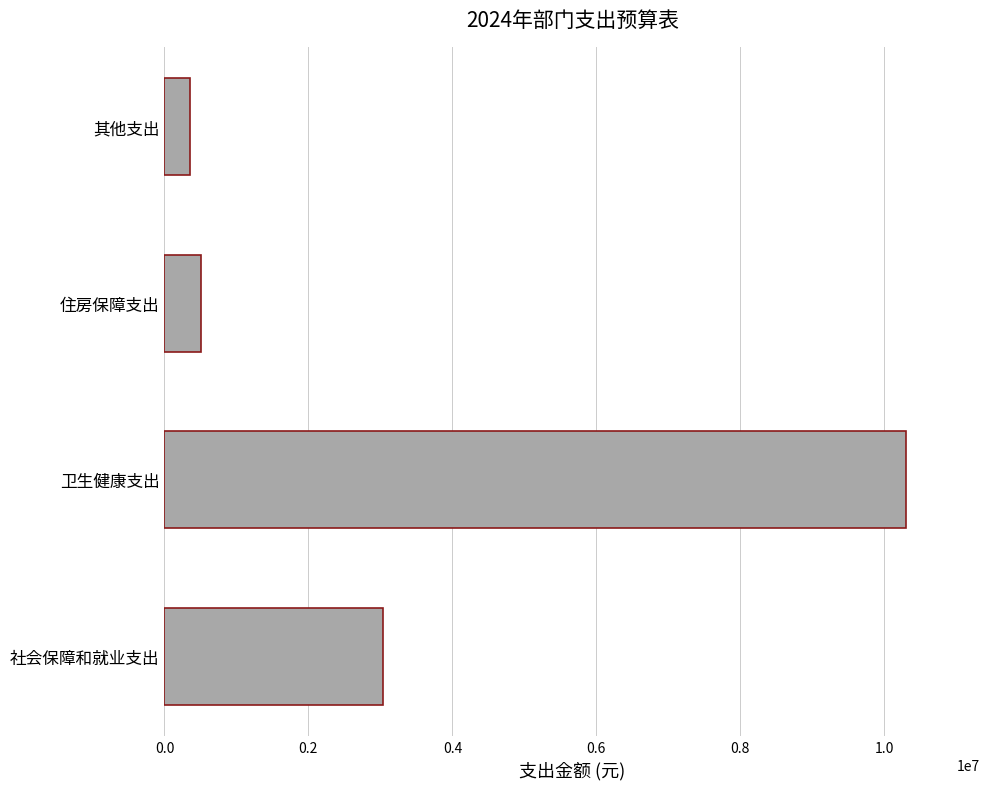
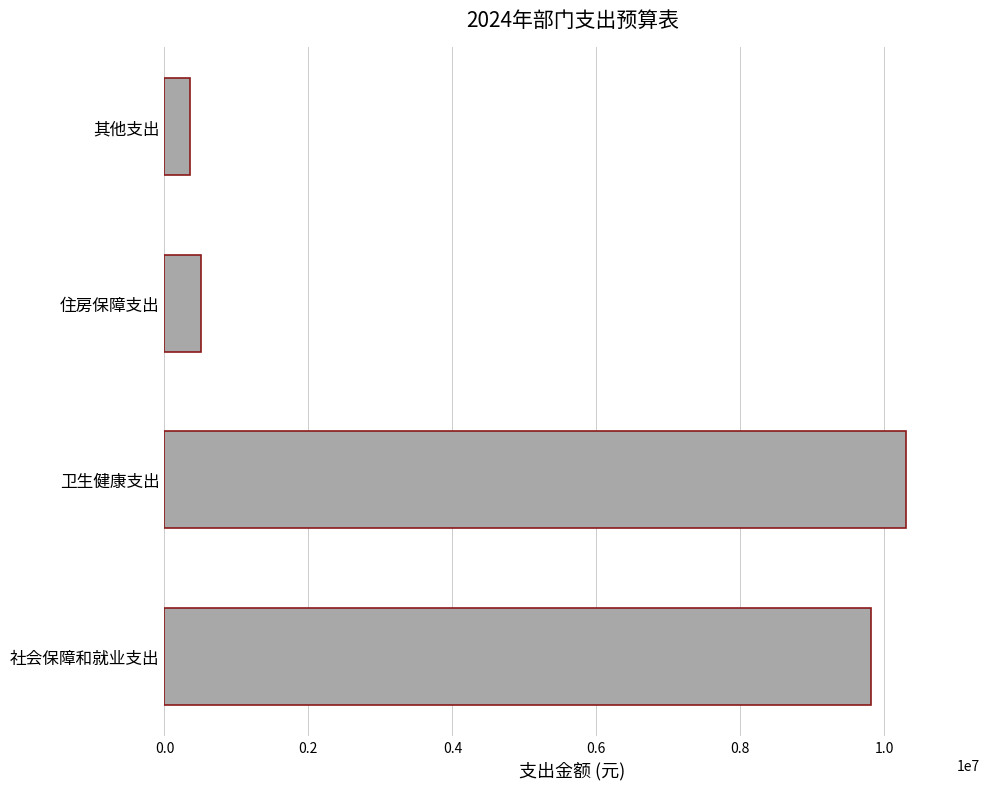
社会保障和就业支出: 3000000 -> 9800000
